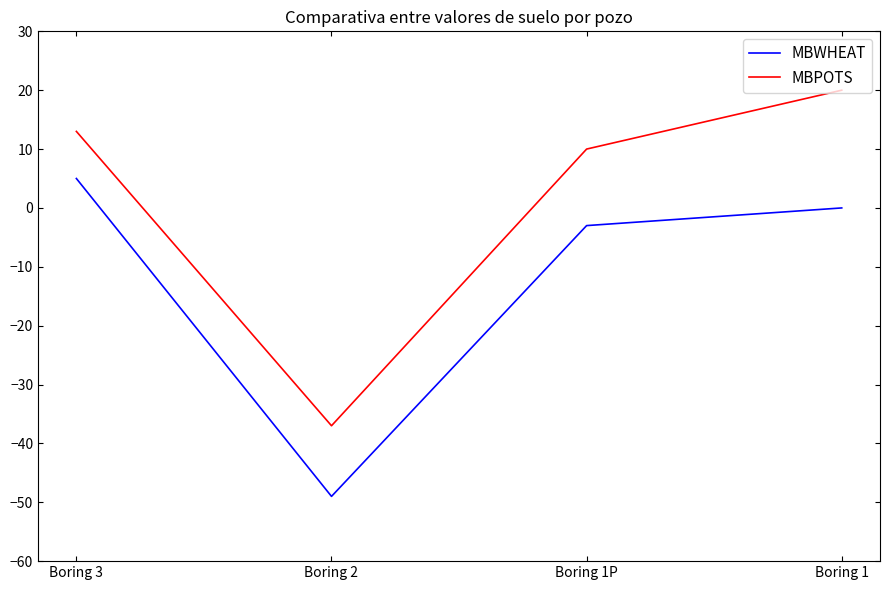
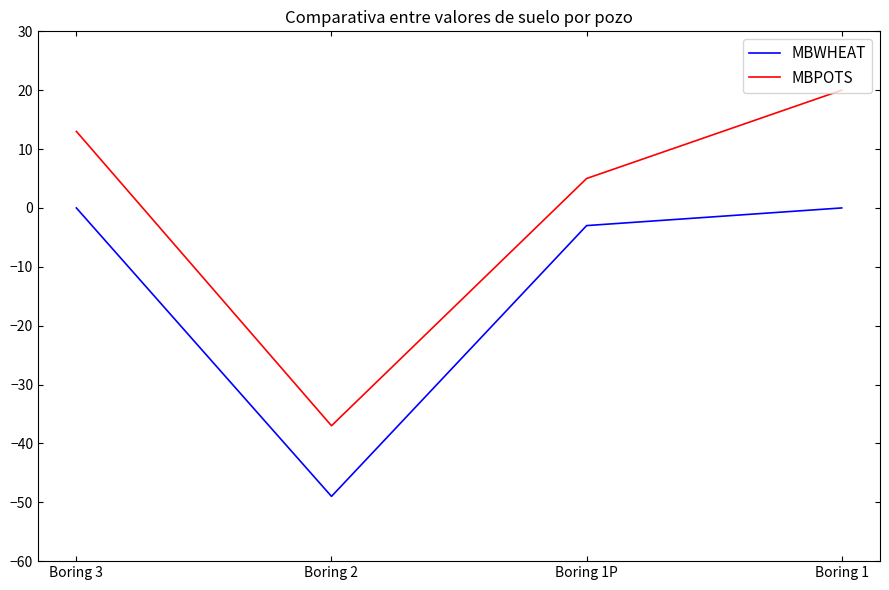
MBWHEAT, Boring 3: 5 -> 0
MBPOTS, Boring 1P: 10 -> 5
